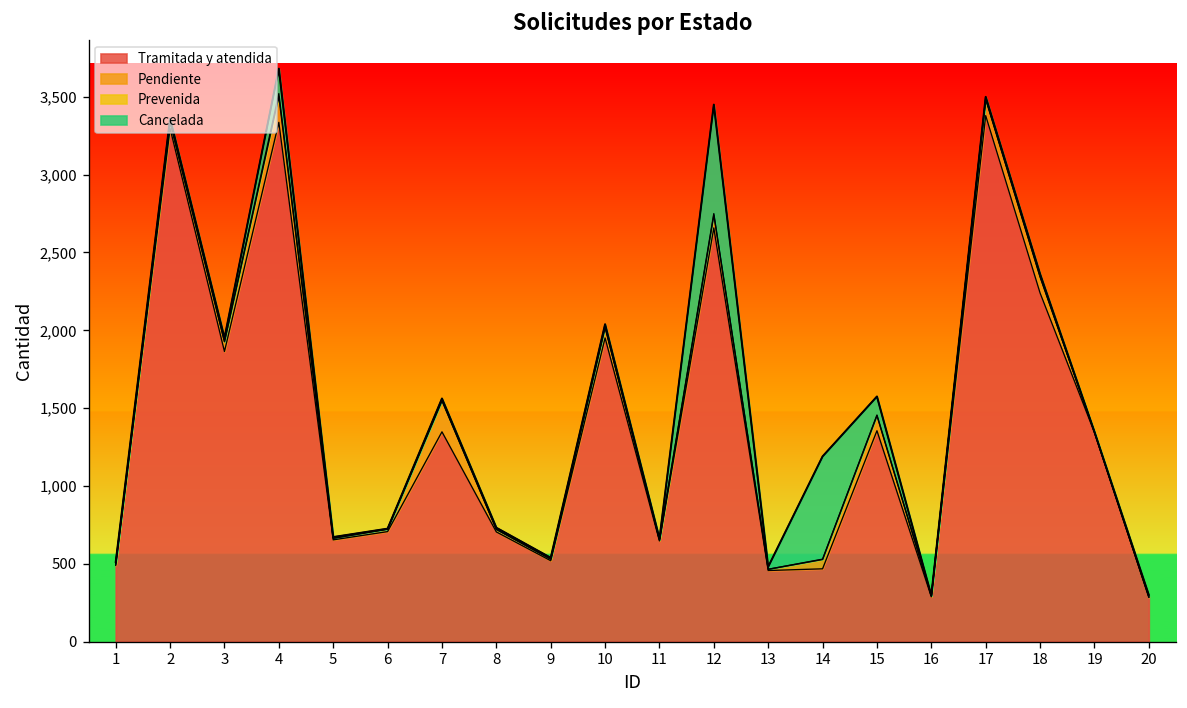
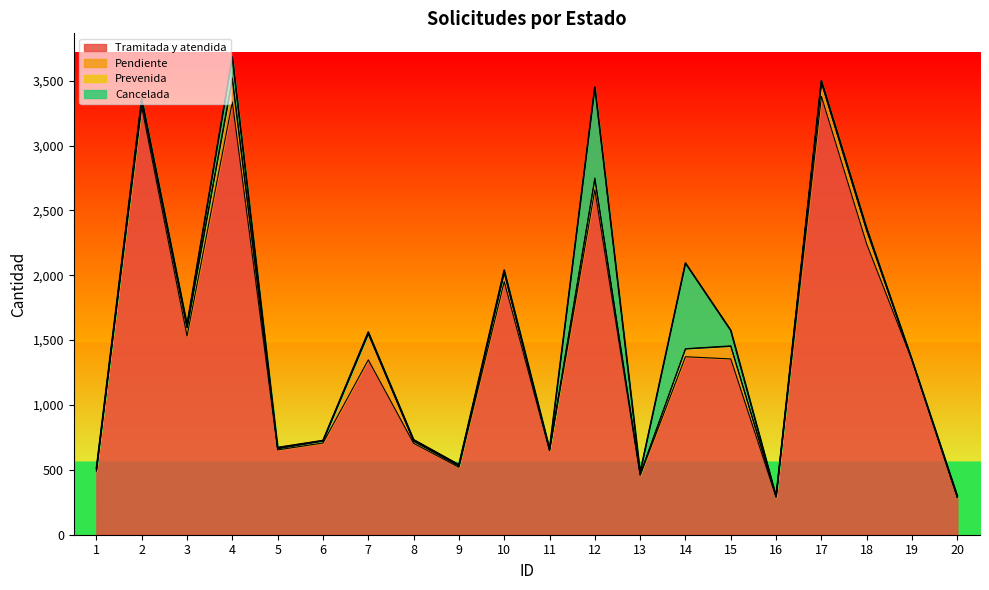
Tramitada y atendida, 3: 1,860 -> 1,530
Tramitada y atendida, 14: 470 -> 1,370
